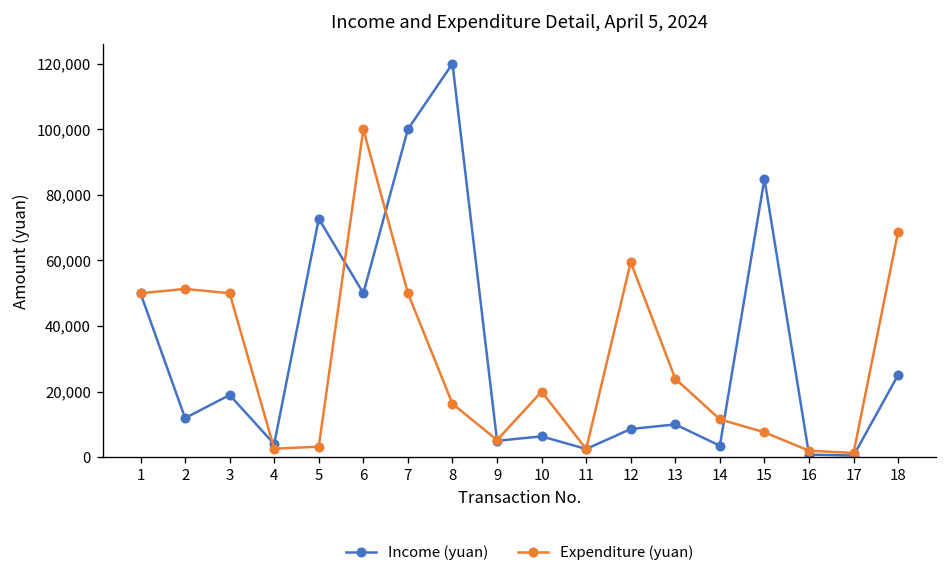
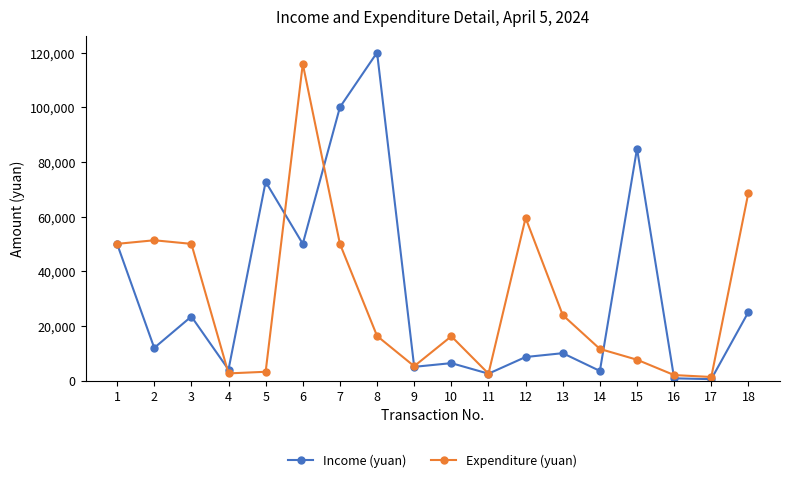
Income (yuan), 3: 19,000 -> 23,000
Expenditure (yuan), 6: 100,000 -> 116,000
Expenditure (yuan), 10: 20,000 -> 16,000
